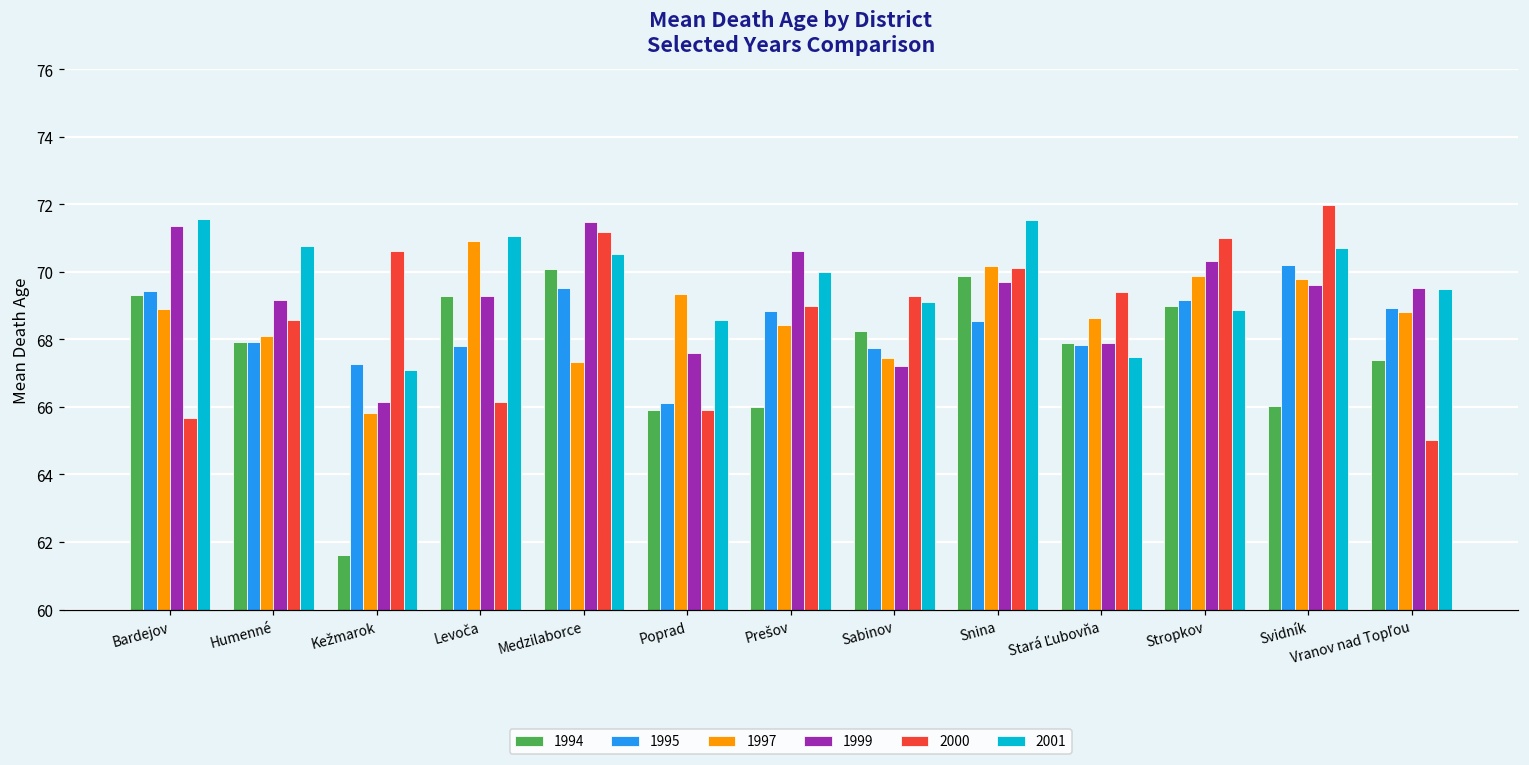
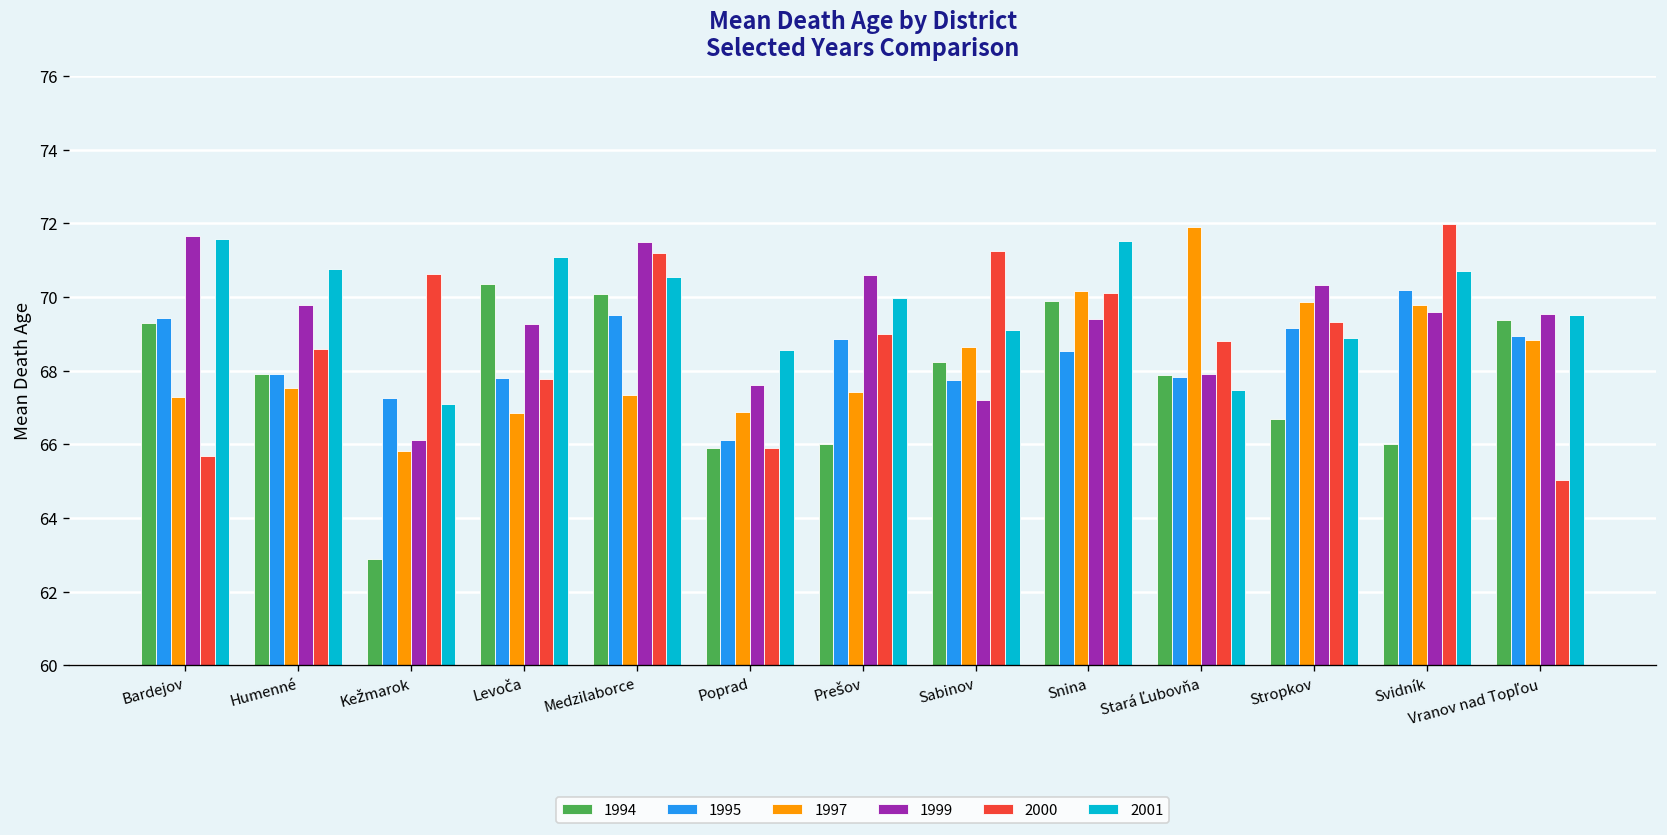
1997, Bardejov: 68.9 -> 67.3
1999, Bardejov: 71.3 -> 71.7
1997, Humenné: 68.1 -> 67.5
1999, Humenné: 69.2 -> 69.8
1994, Kežmarok: 61.6 -> 62.9
1994, Levoča: 69.3 -> 70.4
1997, Levoča: 70.9 -> 66.8
2000, Levoča: 66.2 -> 67.8
1997, Poprad: 69.3 -> 66.9
1997, Prešov: 68.4 -> 67.4
1997, Sabinov: 67.5 -> 68.6
2000, Sabinov: 69.3 -> 71.3
1999, Snina: 69.7 -> 69.4
1997, Stará Ľubovňa: 68.6 -> 71.9
2000, Stará Ľubovňa: 69.4 -> 68.8
1994, Stropkov: 69.0 -> 66.7
2000, Stropkov: 71.0 -> 69.3
1994, Vranov nad Topľou: 67.4 -> 69.4
